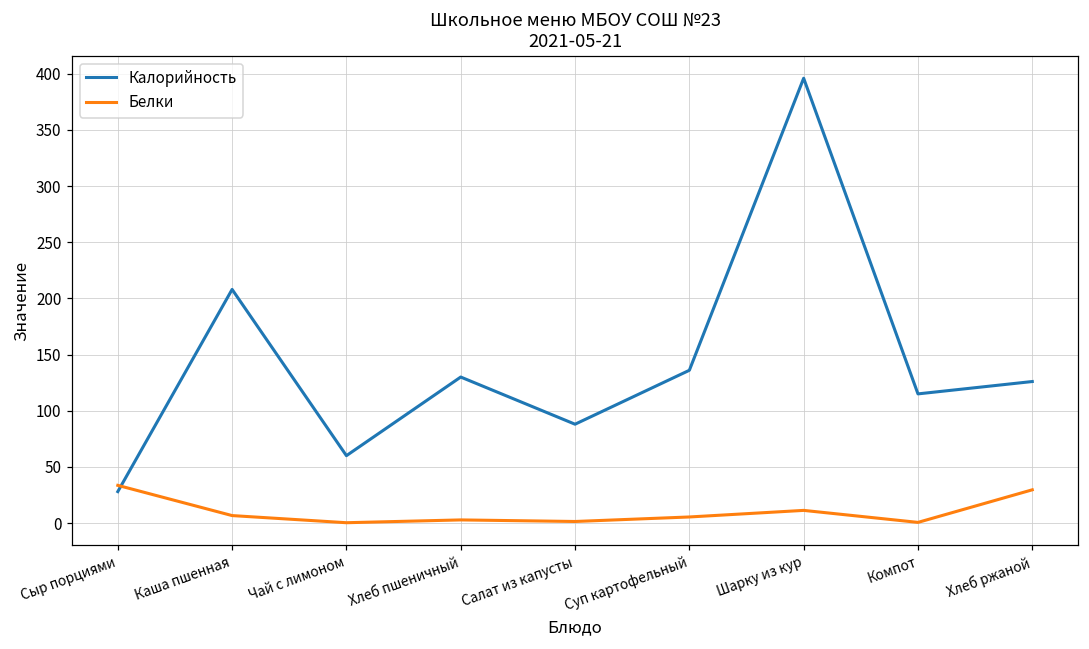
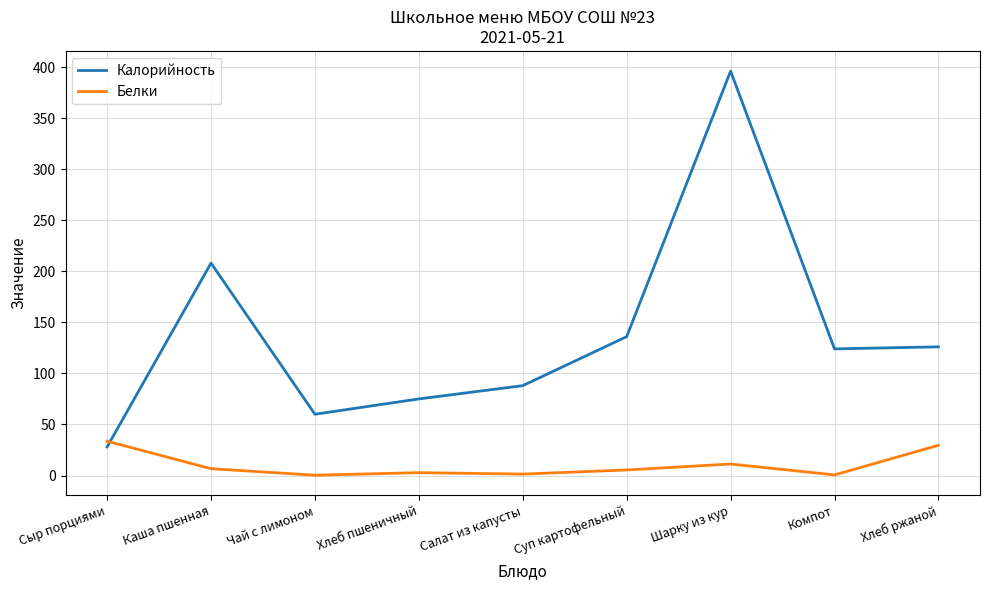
Калорийность, Хлеб пшеничный: 130 -> 75
Калорийность, Компот: 115 -> 124
